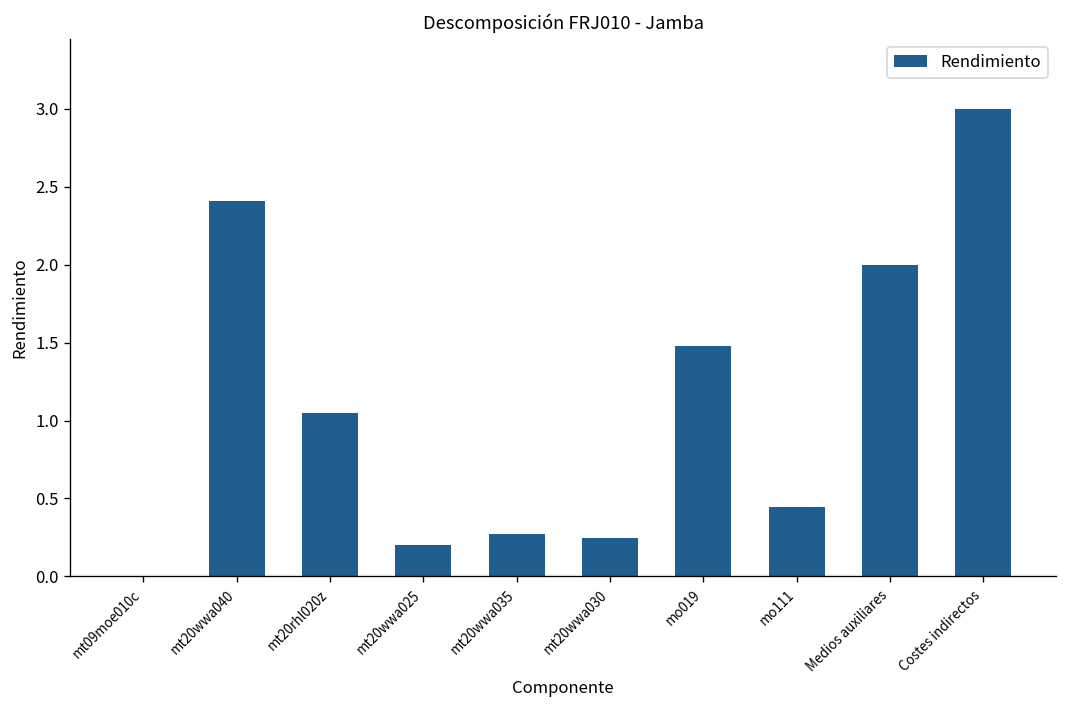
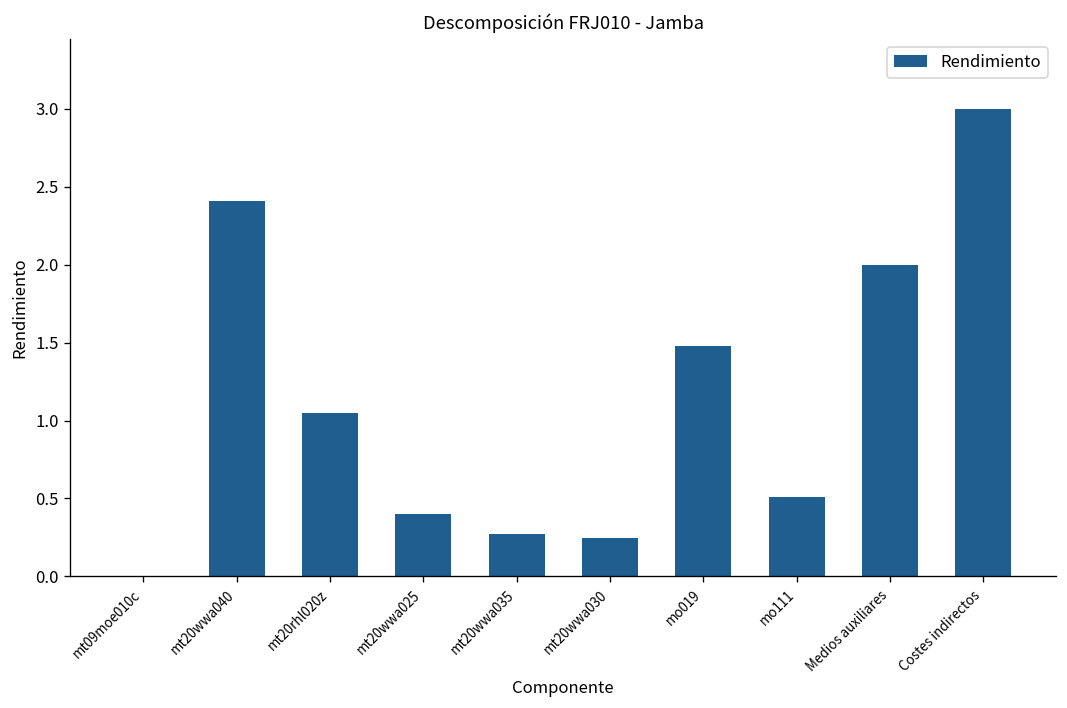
mt20wwa025: 0.2 -> 0.4
mo111: 0.44 -> 0.51
